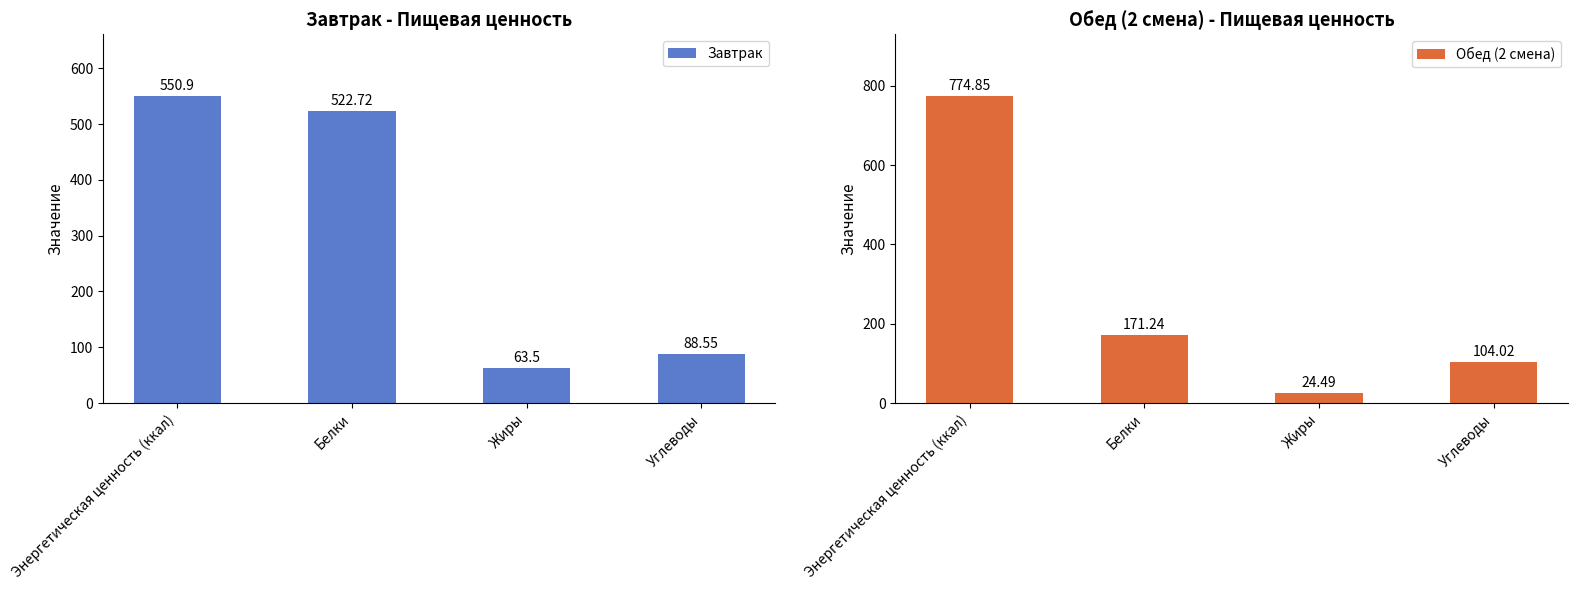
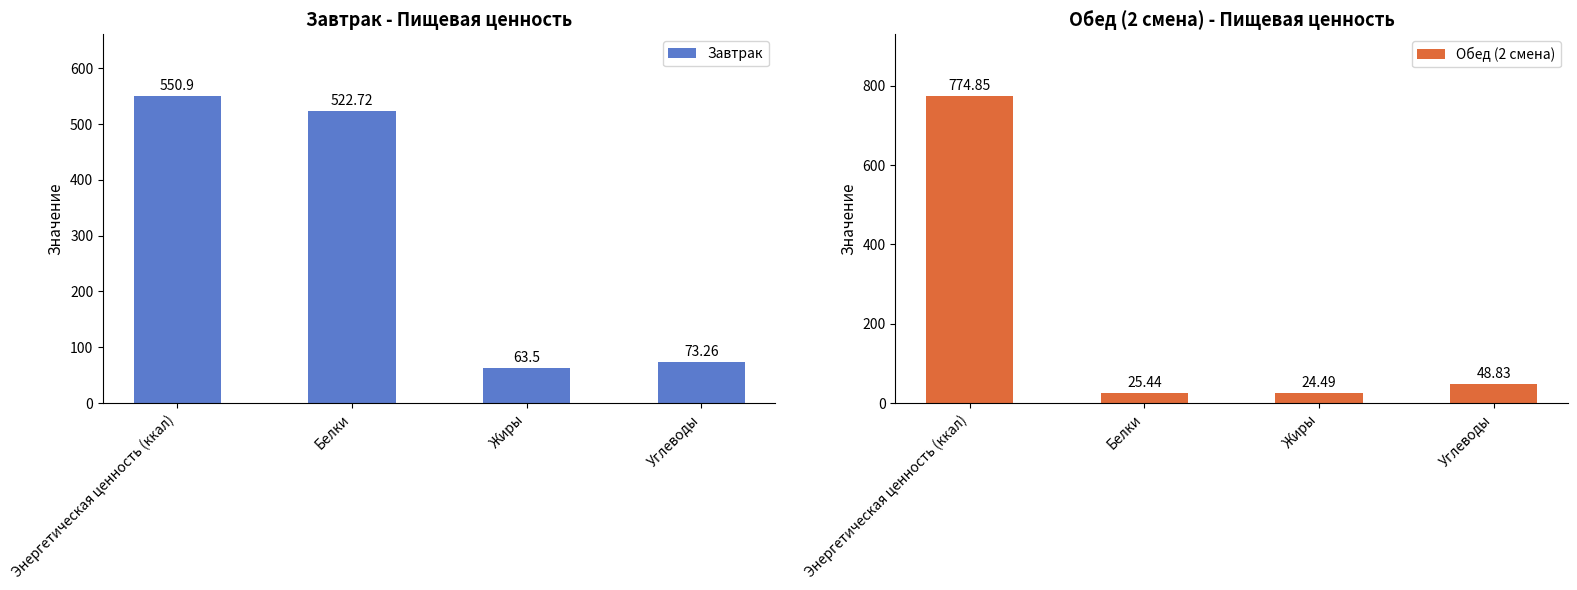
Завтрак - Пищевая ценность, Углеводы: 88.55 -> 73.26
Обед (2 смена) - Пищевая ценность, Белки: 171.24 -> 25.44
Обед (2 смена) - Пищевая ценность, Углеводы: 104.02 -> 48.83
